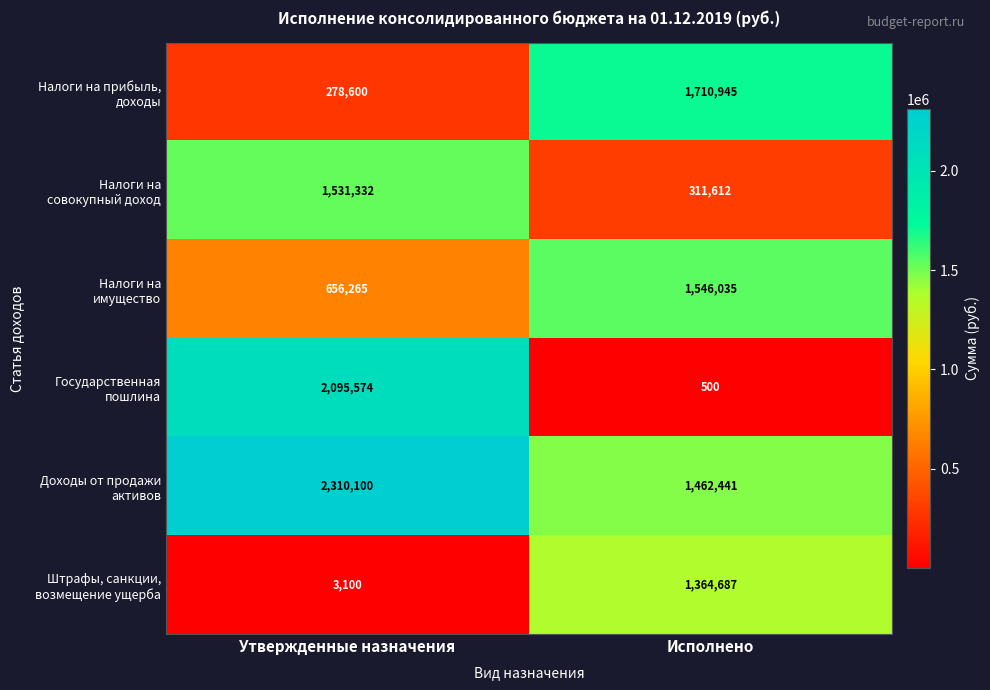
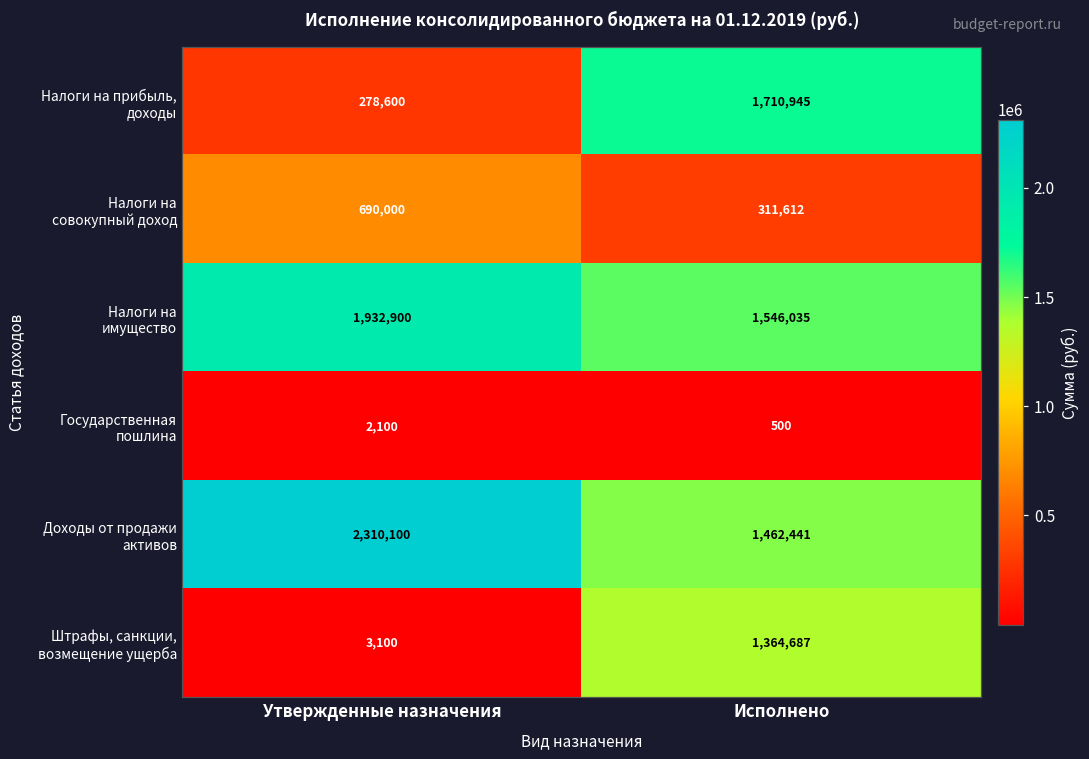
Налоги на совокупный доход, Утвержденные назначения: 1,531,332 -> 690,000
Налоги на имущество, Утвержденные назначения: 656,265 -> 1,932,900
Государственная пошлина, Утвержденные назначения: 2,095,574 -> 2,100
